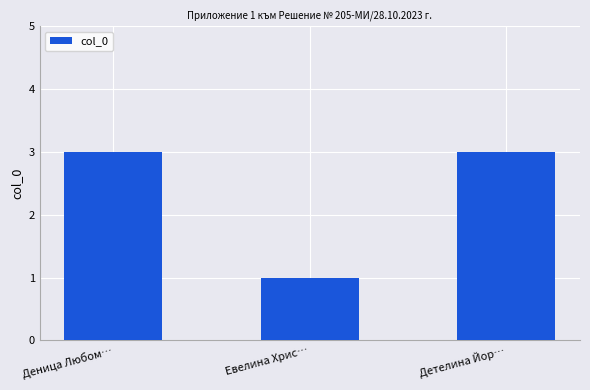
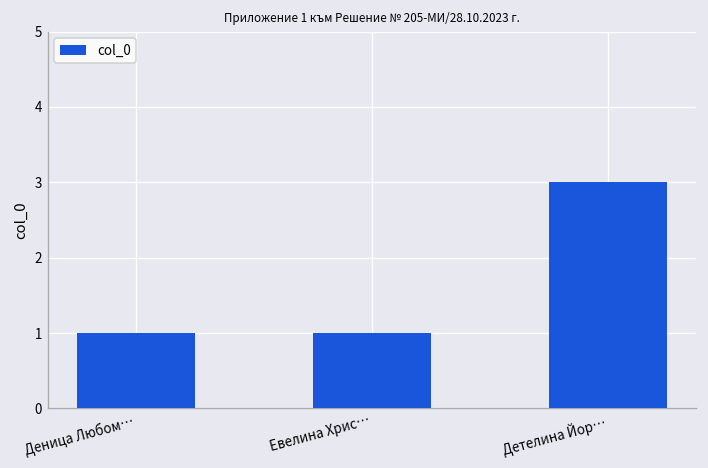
Деница Любом…: 3 -> 1
